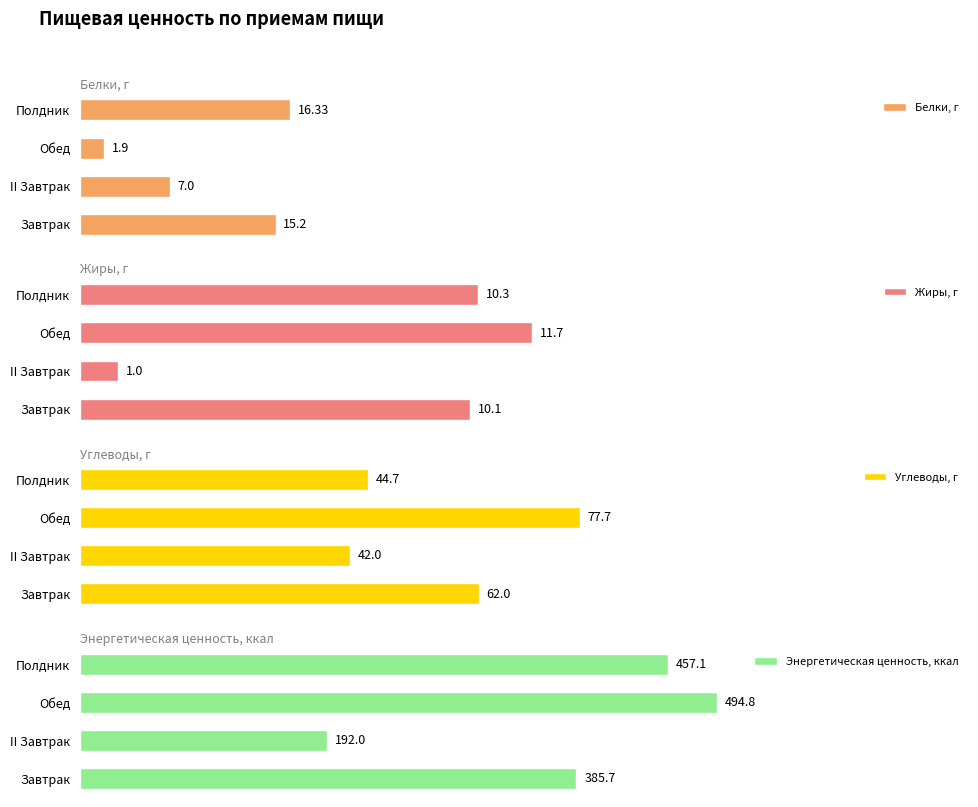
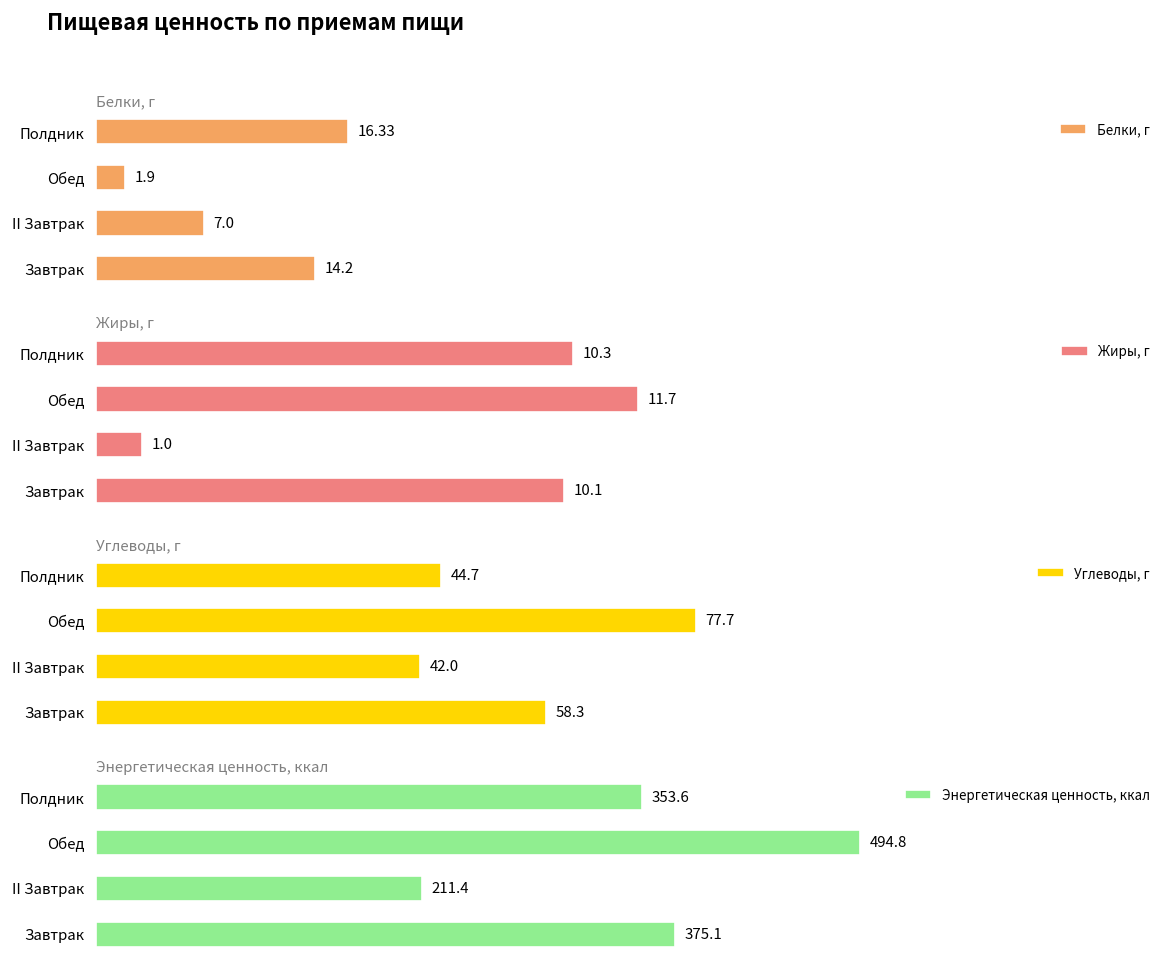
Белки, г, Белки, г, Завтрак: 15.2 -> 14.2
Углеводы, г, Углеводы, г, Завтрак: 62.0 -> 58.3
Энергетическая ценность, ккал, Энергетическая ценность, ккал, Полдник: 457.1 -> 353.6
Энергетическая ценность, ккал, Энергетическая ценность, ккал, II Завтрак: 192.0 -> 211.4
Энергетическая ценность, ккал, Энергетическая ценность, ккал, Завтрак: 385.7 -> 375.1
